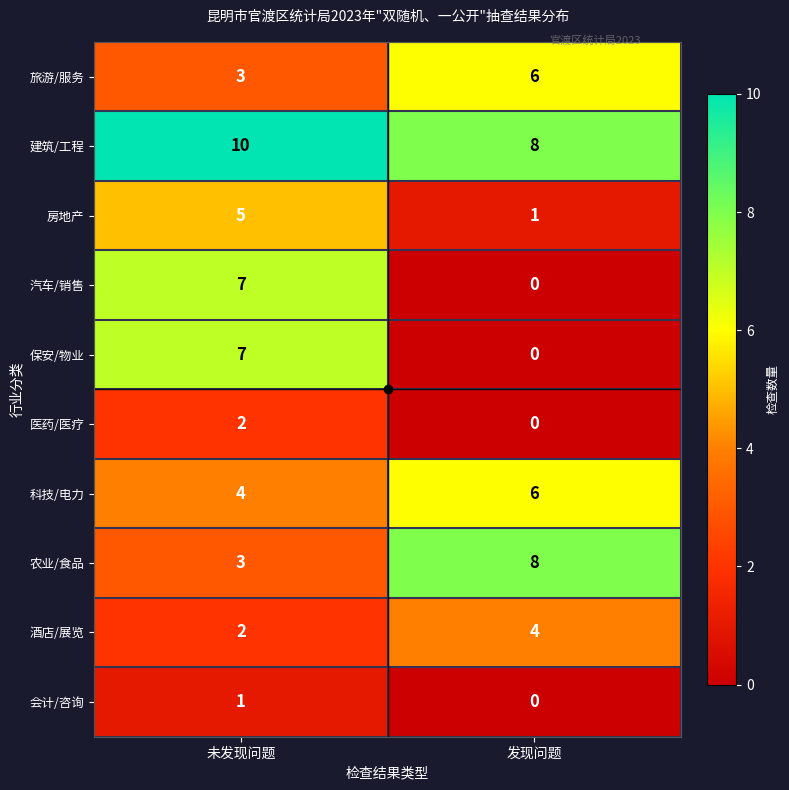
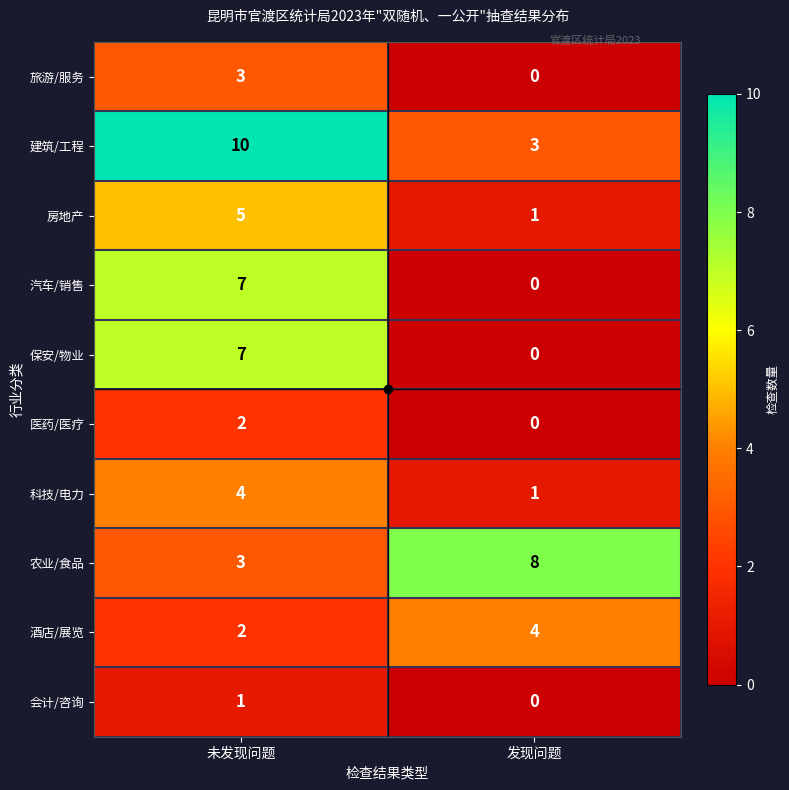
旅游/服务, 发现问题: 6 -> 0
建筑/工程, 发现问题: 8 -> 3
科技/电力, 发现问题: 6 -> 1
